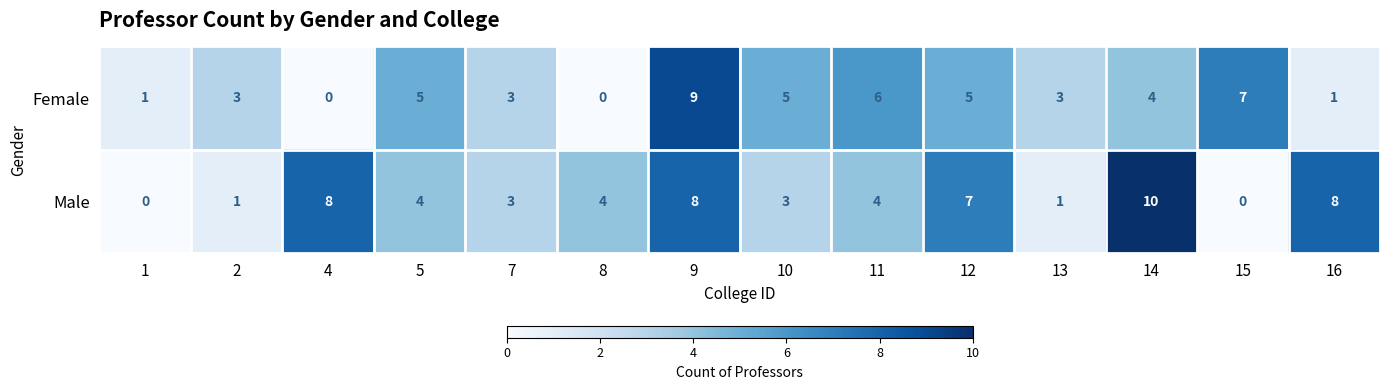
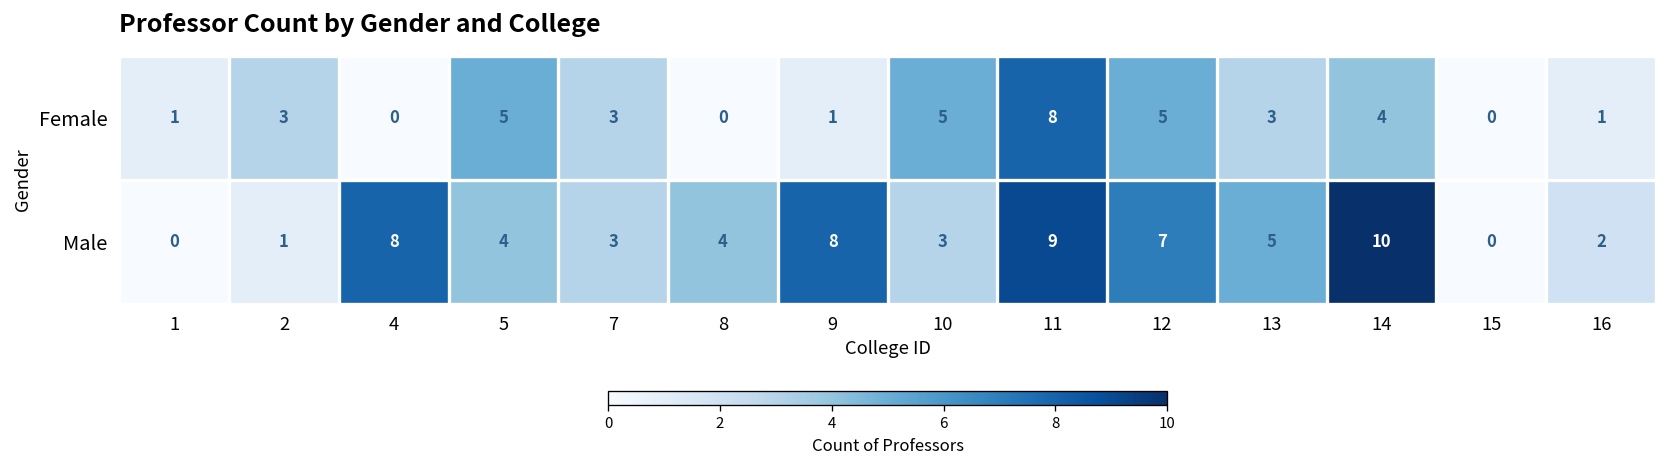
Female, 9: 9 -> 1
Female, 11: 6 -> 8
Female, 15: 7 -> 0
Male, 11: 4 -> 9
Male, 13: 1 -> 5
Male, 16: 8 -> 2
